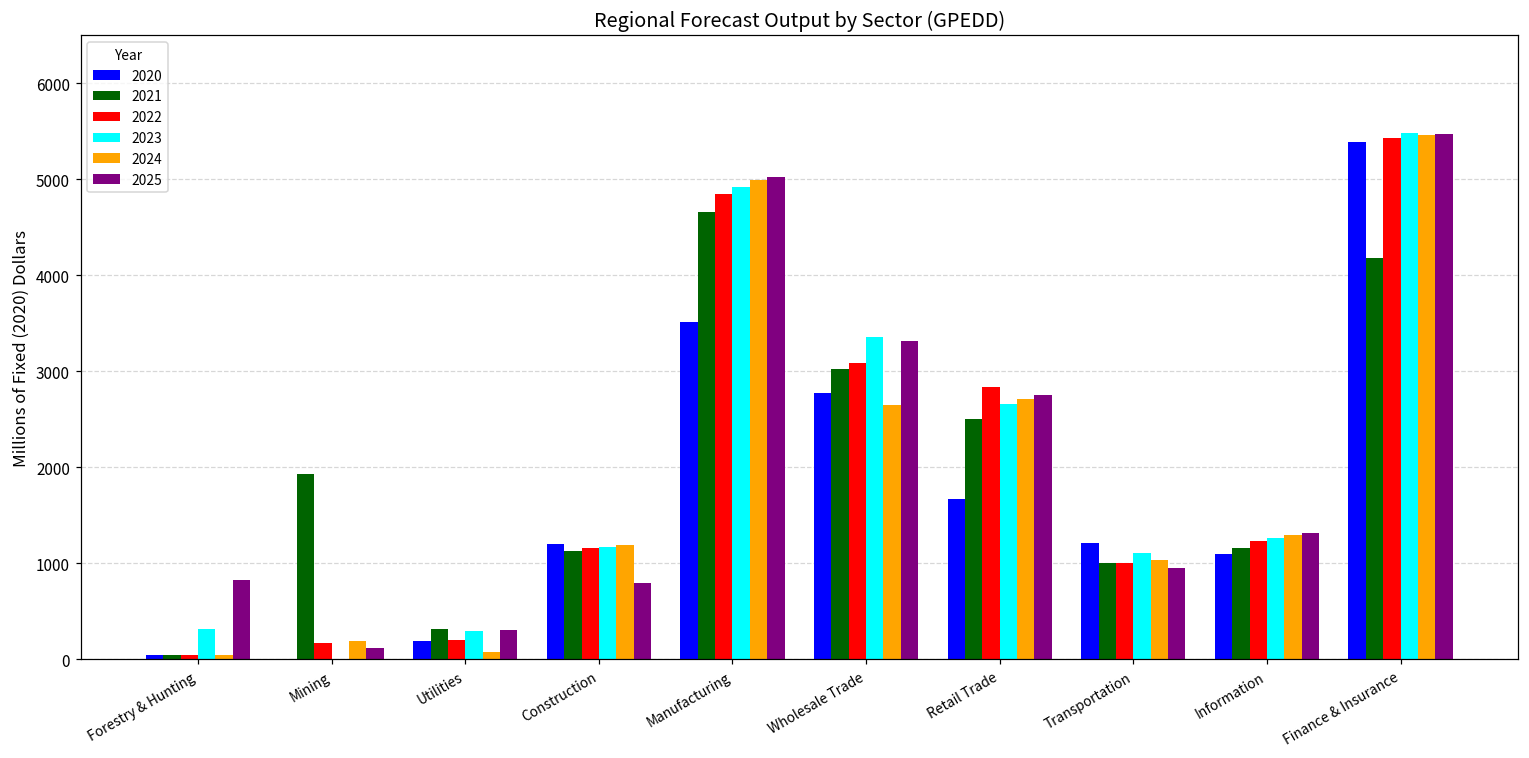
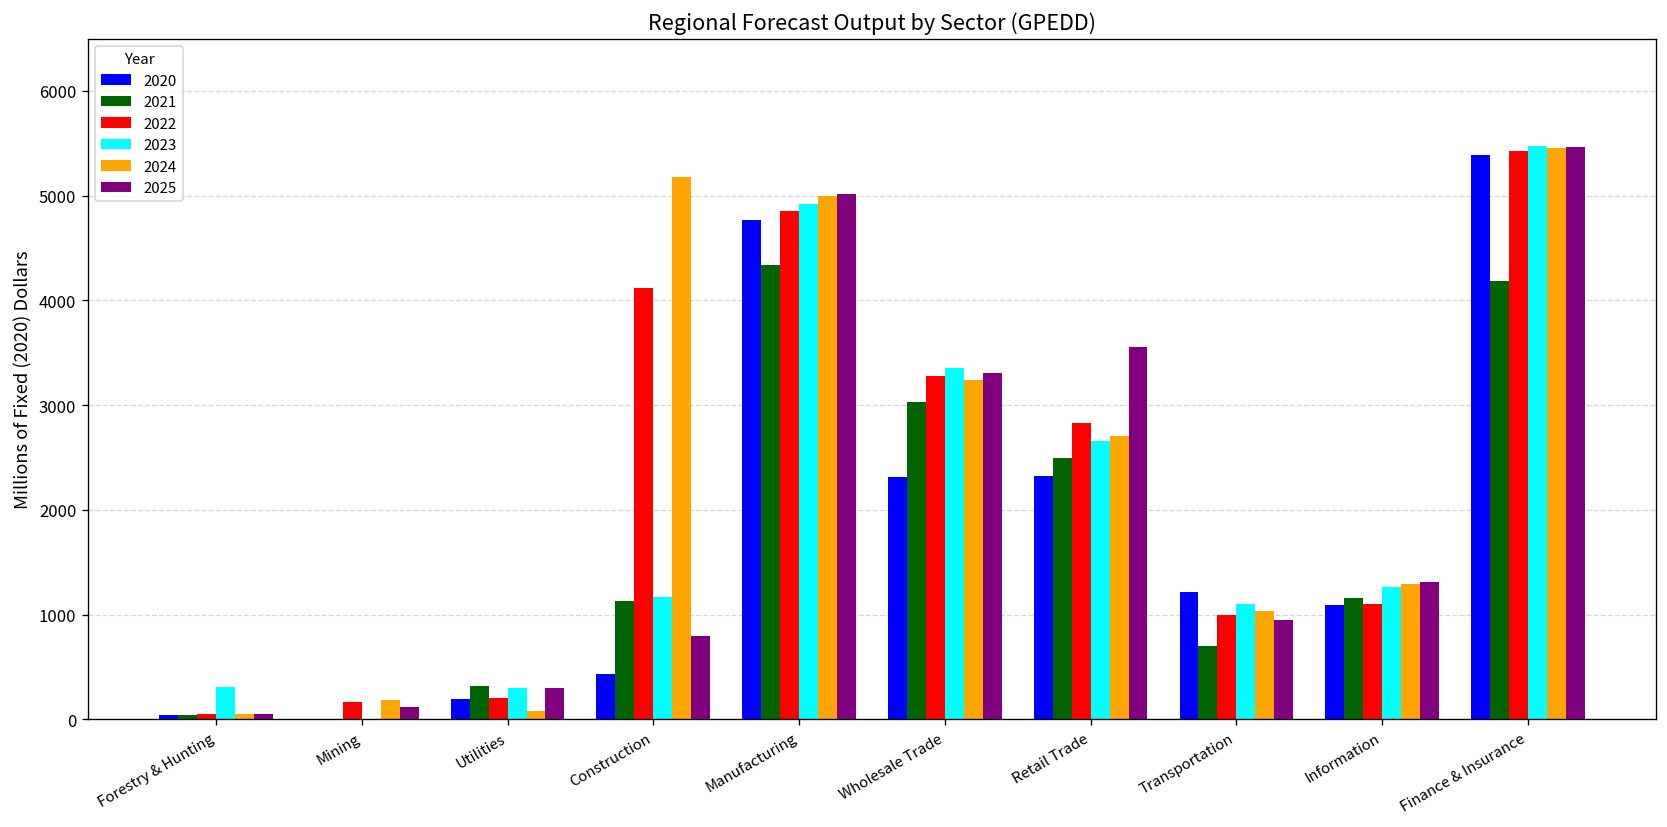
2025, Forestry & Hunting: 800 -> 100
2021, Mining: 1900 -> 0
2020, Construction: 1200 -> 400
2022, Construction: 1200 -> 4100
2024, Construction: 1200 -> 5200
2020, Manufacturing: 3500 -> 4800
2021, Manufacturing: 4700 -> 4300
2020, Wholesale Trade: 2800 -> 2300
2022, Wholesale Trade: 3100 -> 3300
2024, Wholesale Trade: 2700 -> 3200
2020, Retail Trade: 1700 -> 2300
2025, Retail Trade: 2800 -> 3600
2021, Transportation: 1000 -> 700
2022, Information: 1200 -> 1100
